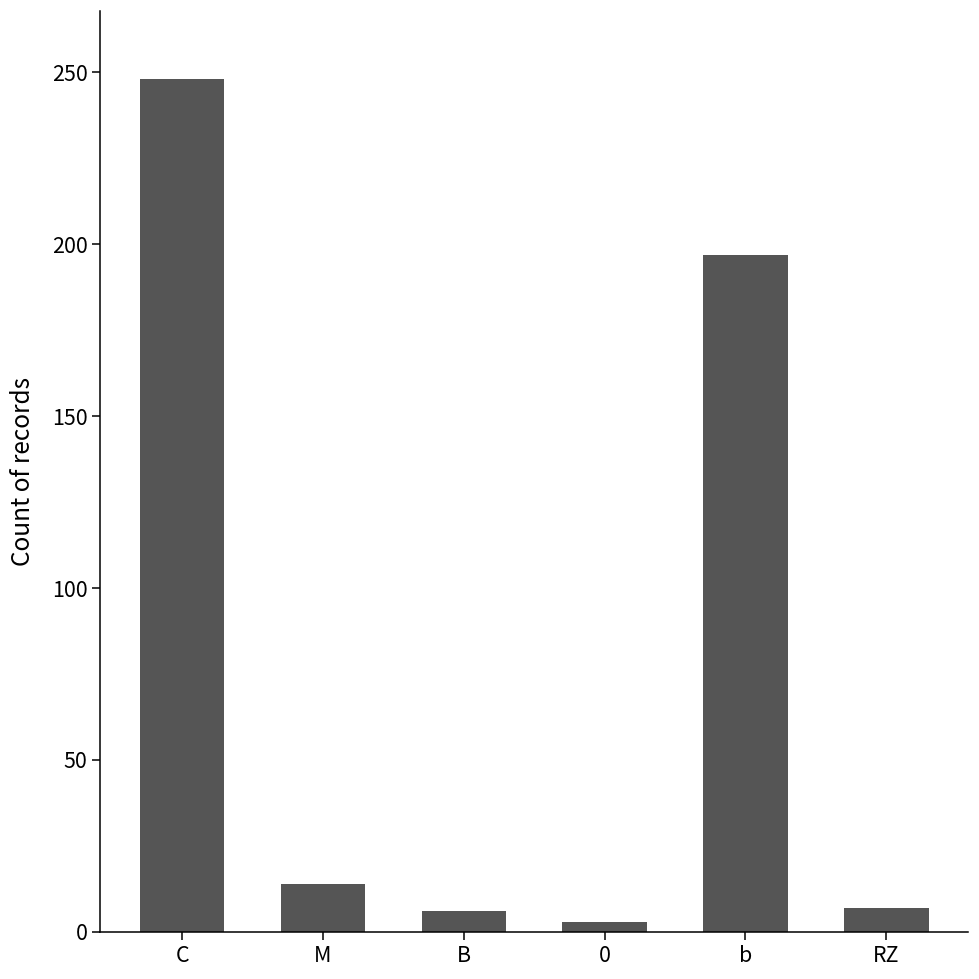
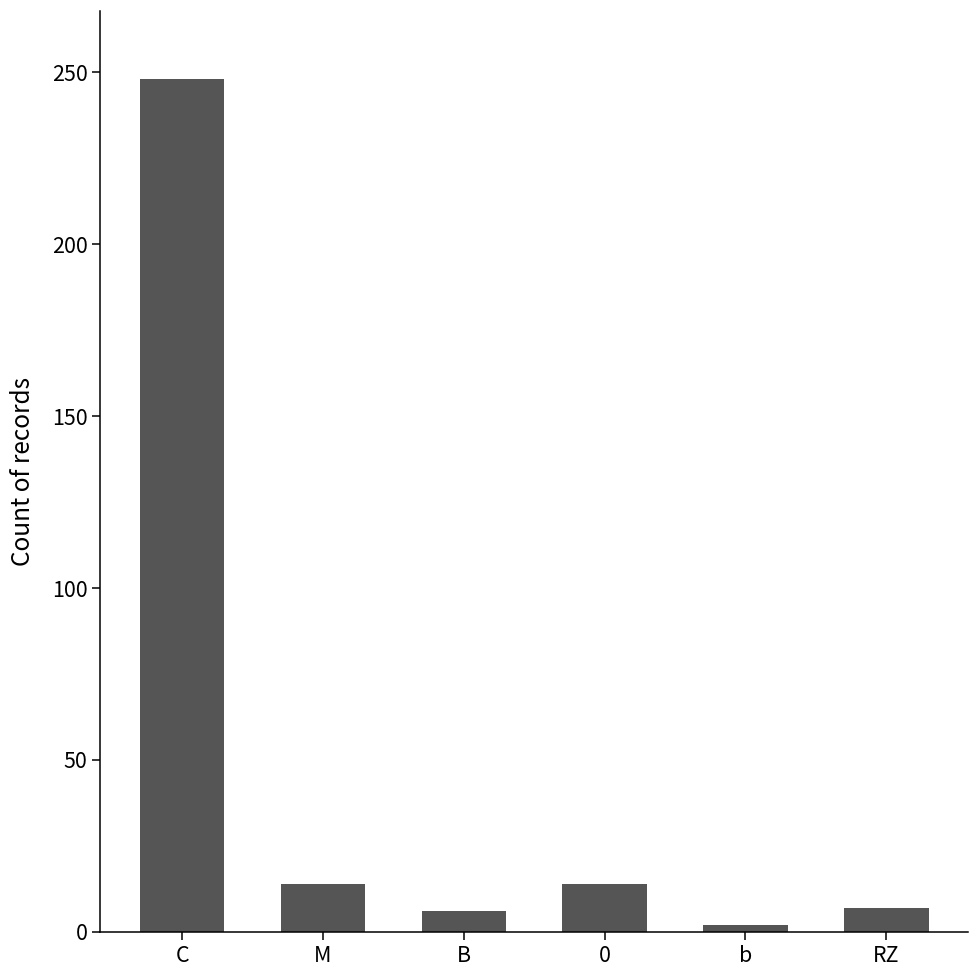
0: 3 -> 14
b: 197 -> 2
